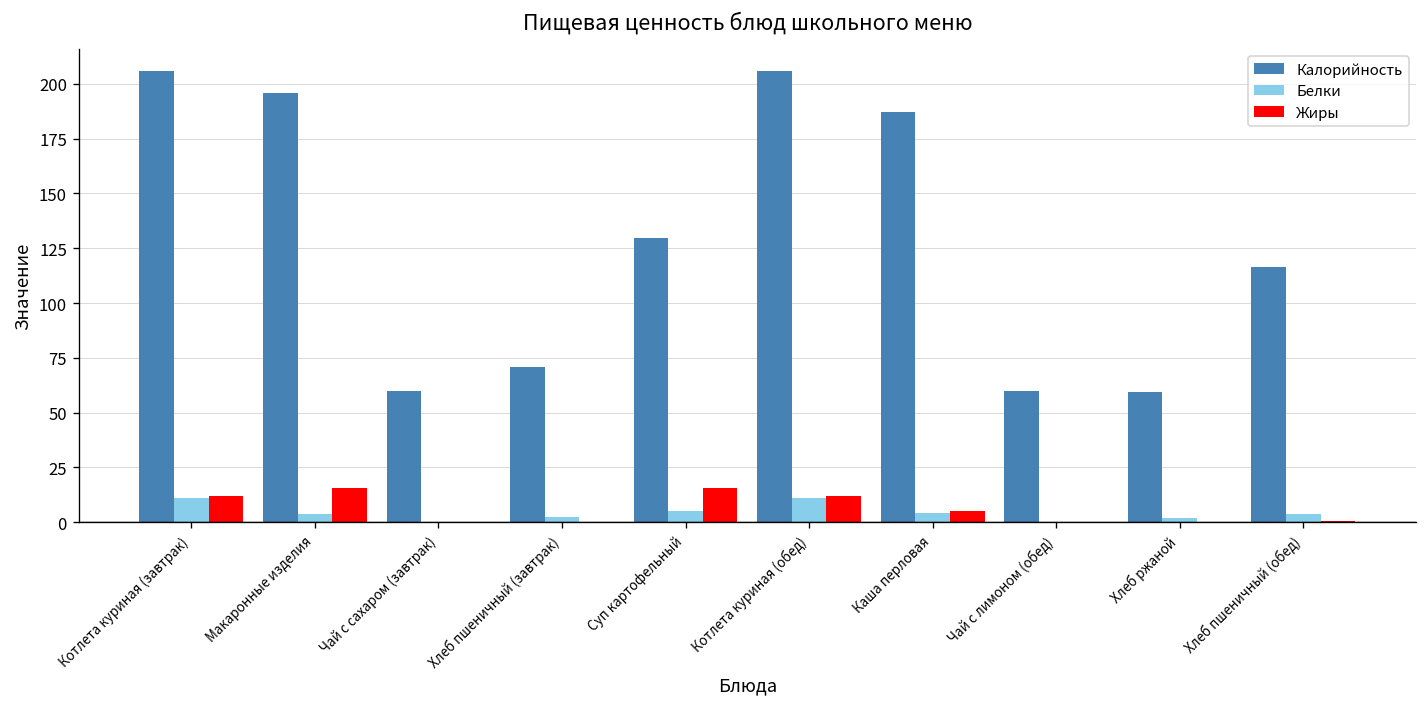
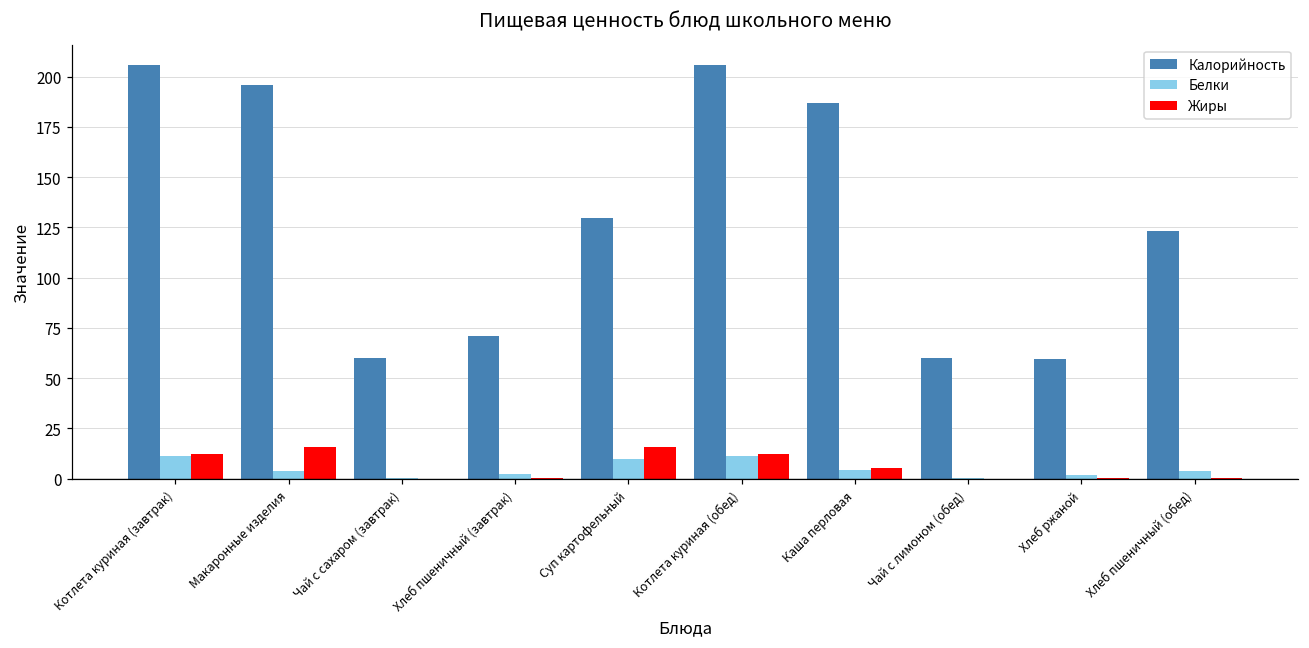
Белки, Суп картофельный: 5 -> 10
Калорийность, Хлеб пшеничный (обед): 116 -> 123
